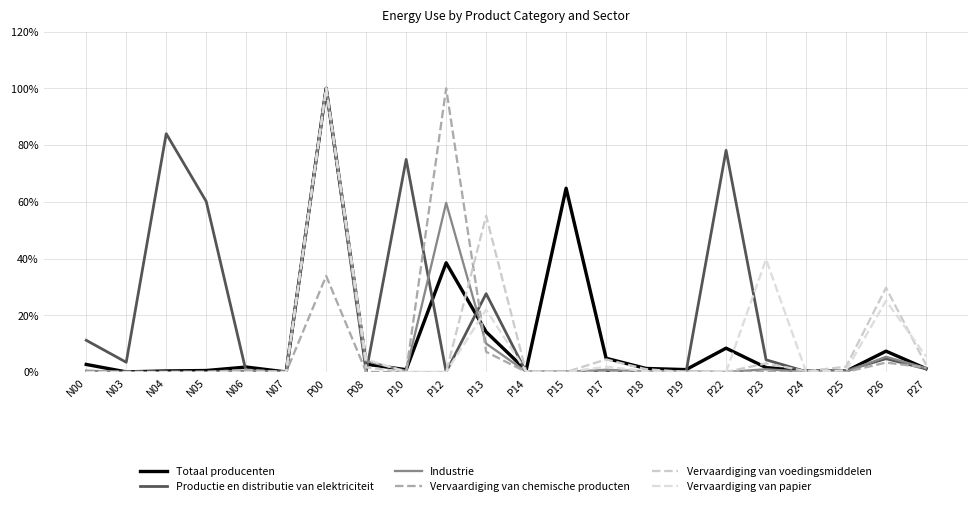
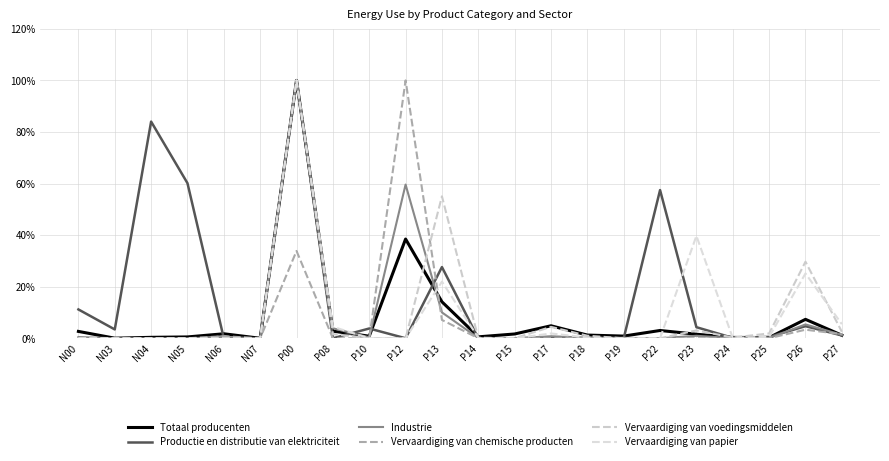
Productie en distributie van elektriciteit, P10: 75% -> 4%
Totaal producenten, P15: 65% -> 2%
Totaal producenten, P22: 8% -> 3%
Productie en distributie van elektriciteit, P22: 78% -> 57%
